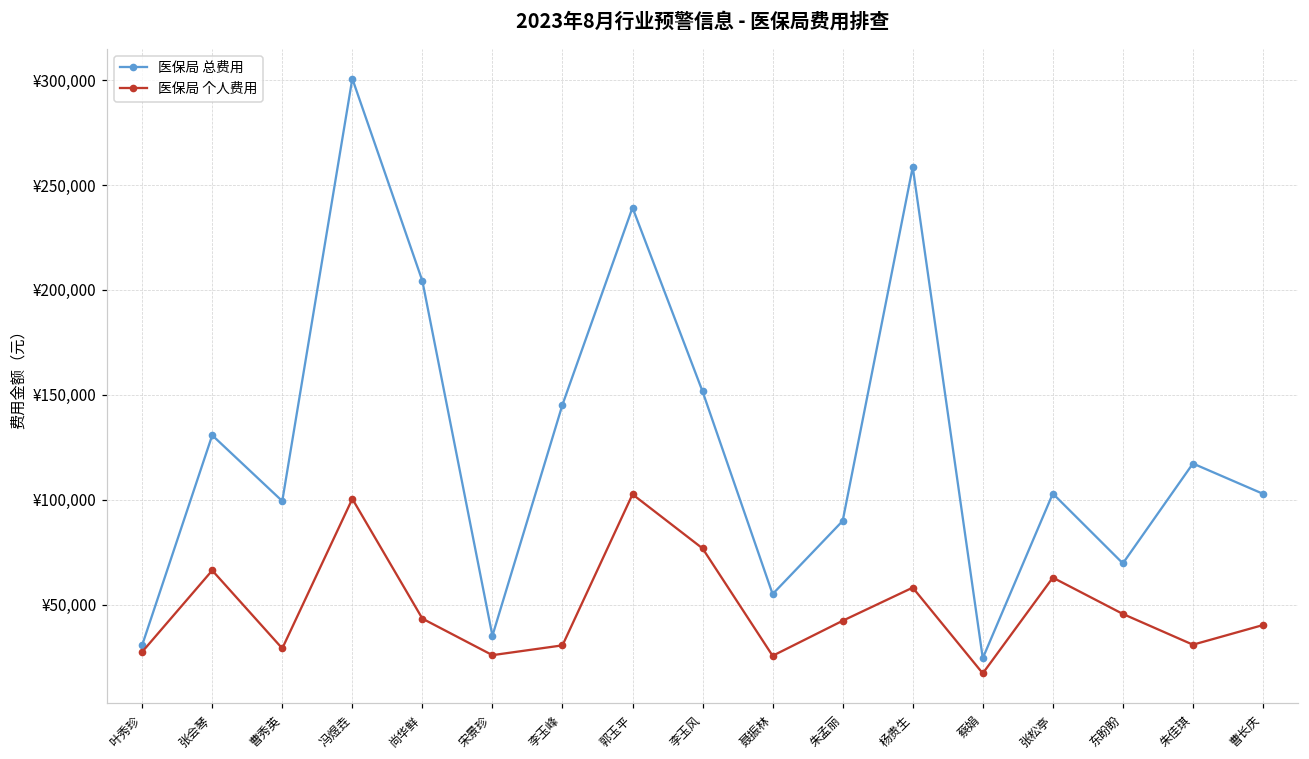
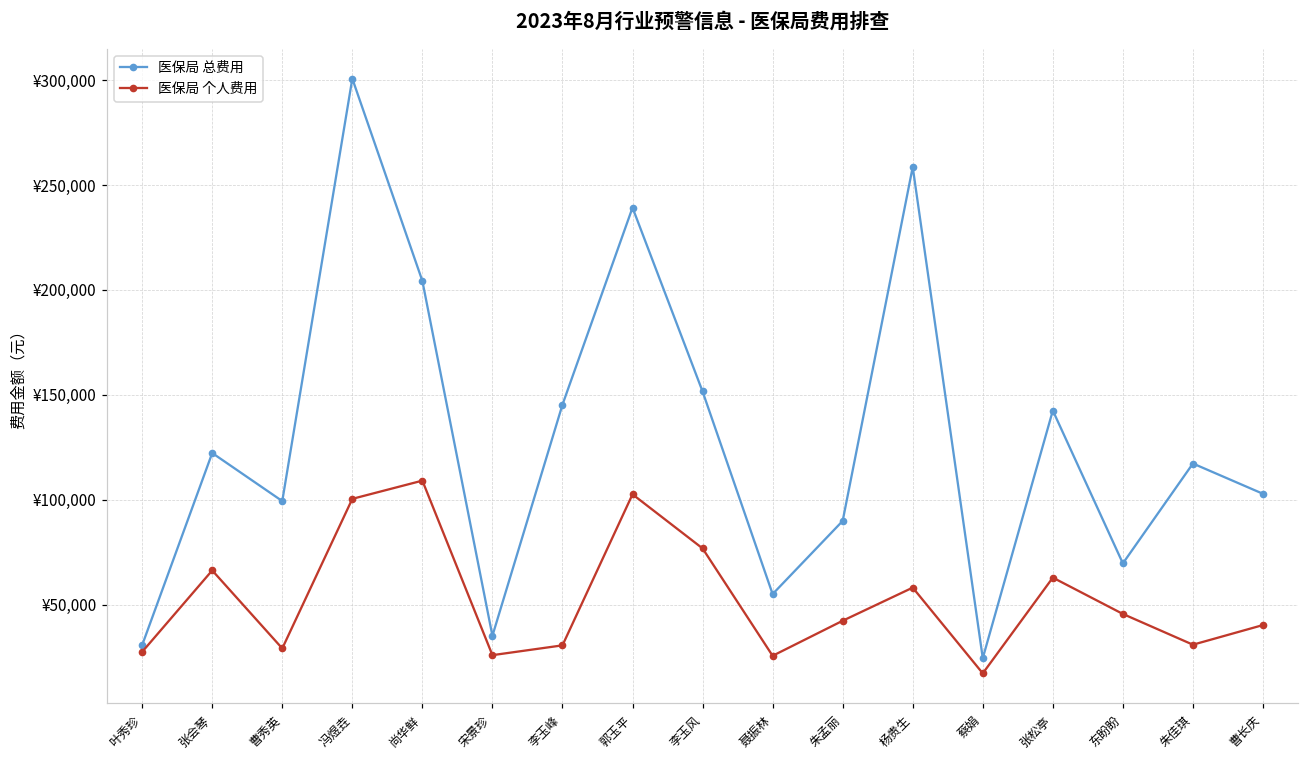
医保局 总费用, 张会琴: ¥131,000 -> ¥122,000
医保局 个人费用, 尚华鲜: ¥43,000 -> ¥109,000
医保局 总费用, 张松亭: ¥103,000 -> ¥142,000
